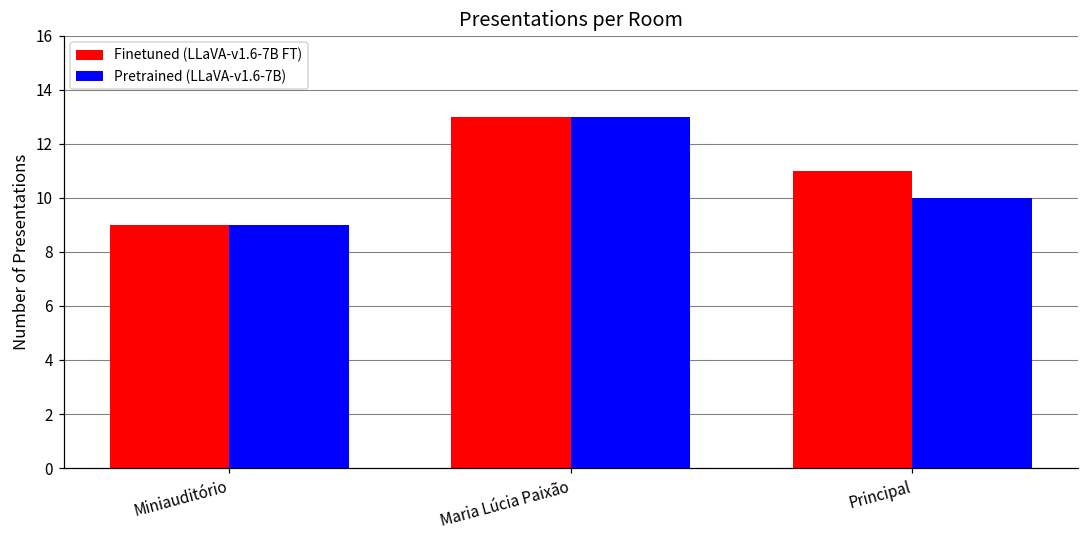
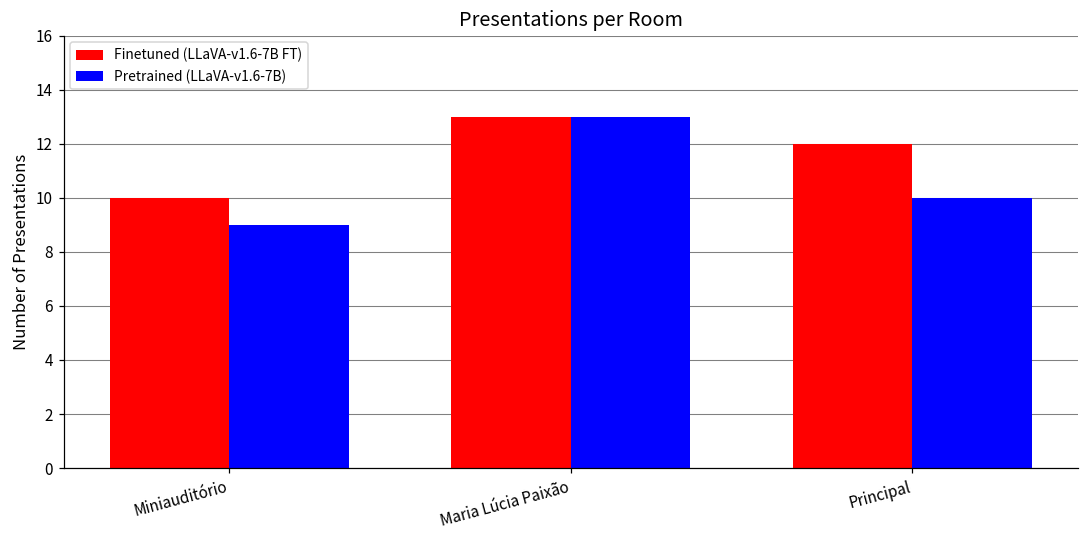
Finetuned (LLaVA-v1.6-7B FT), Miniauditório: 9 -> 10
Finetuned (LLaVA-v1.6-7B FT), Principal: 11 -> 12
